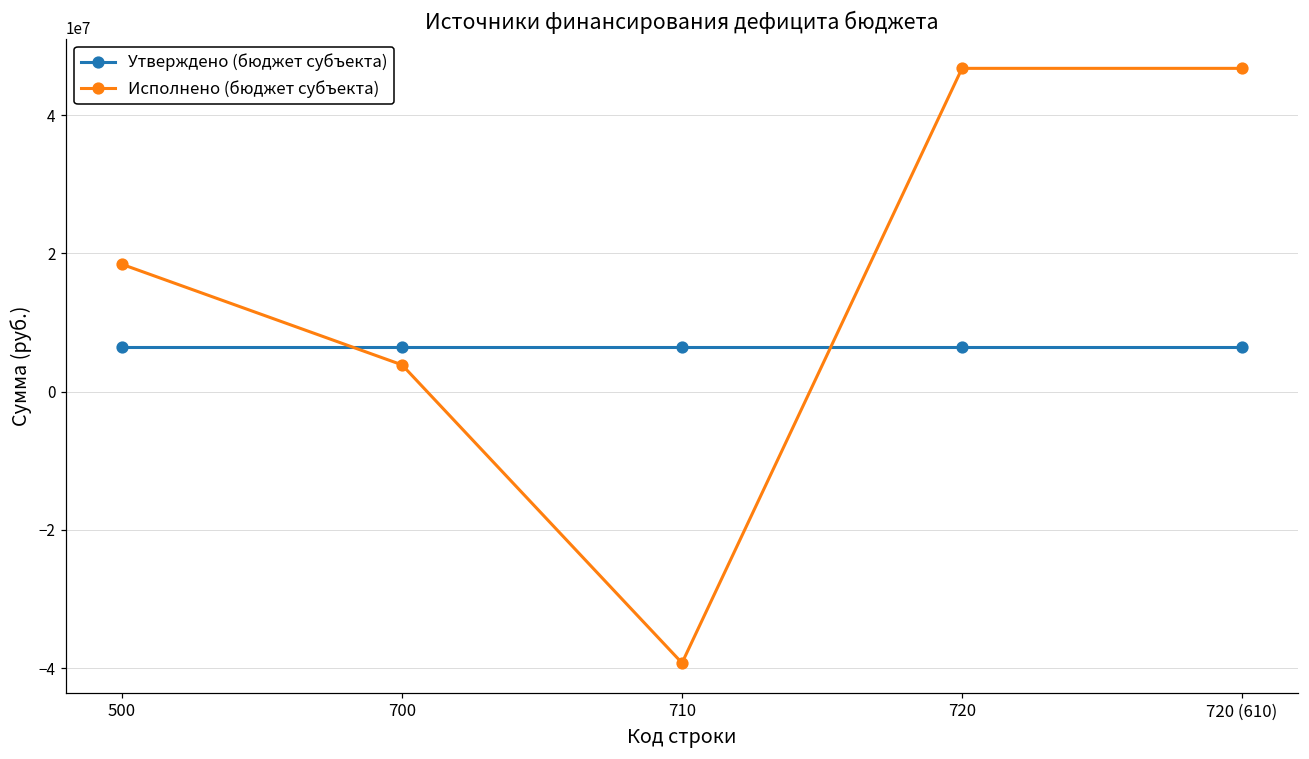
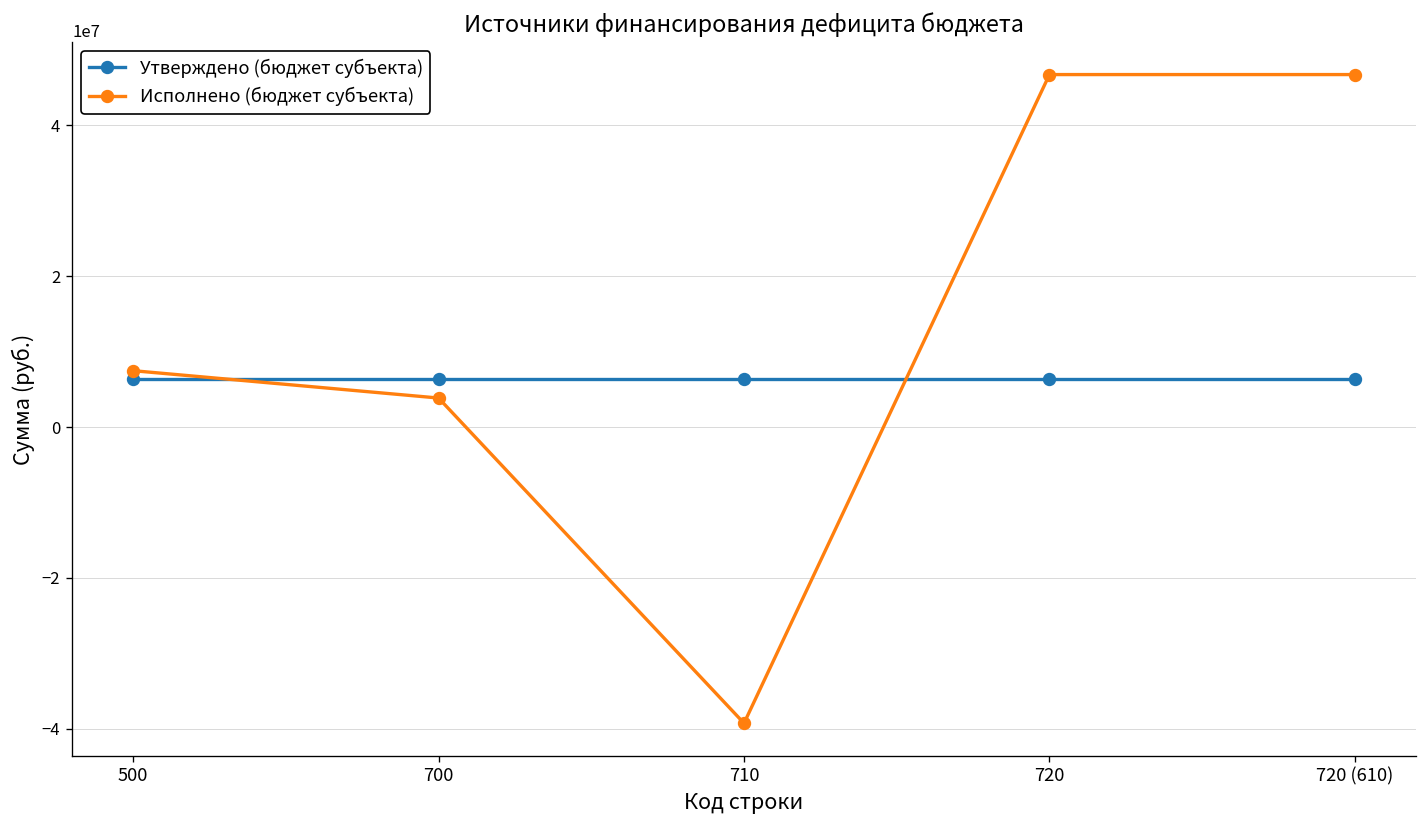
Исполнено (бюджет субъекта), 500: 18000000 -> 7000000
